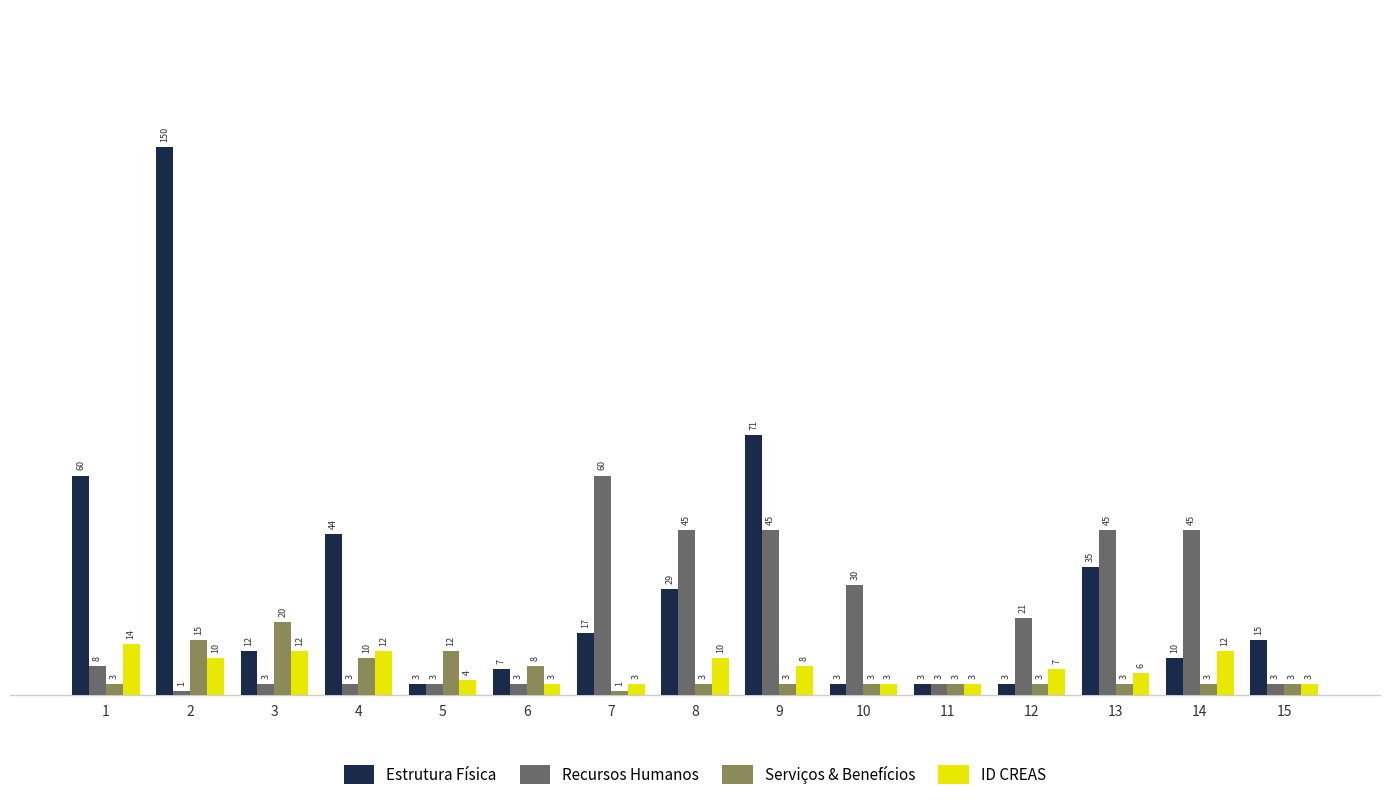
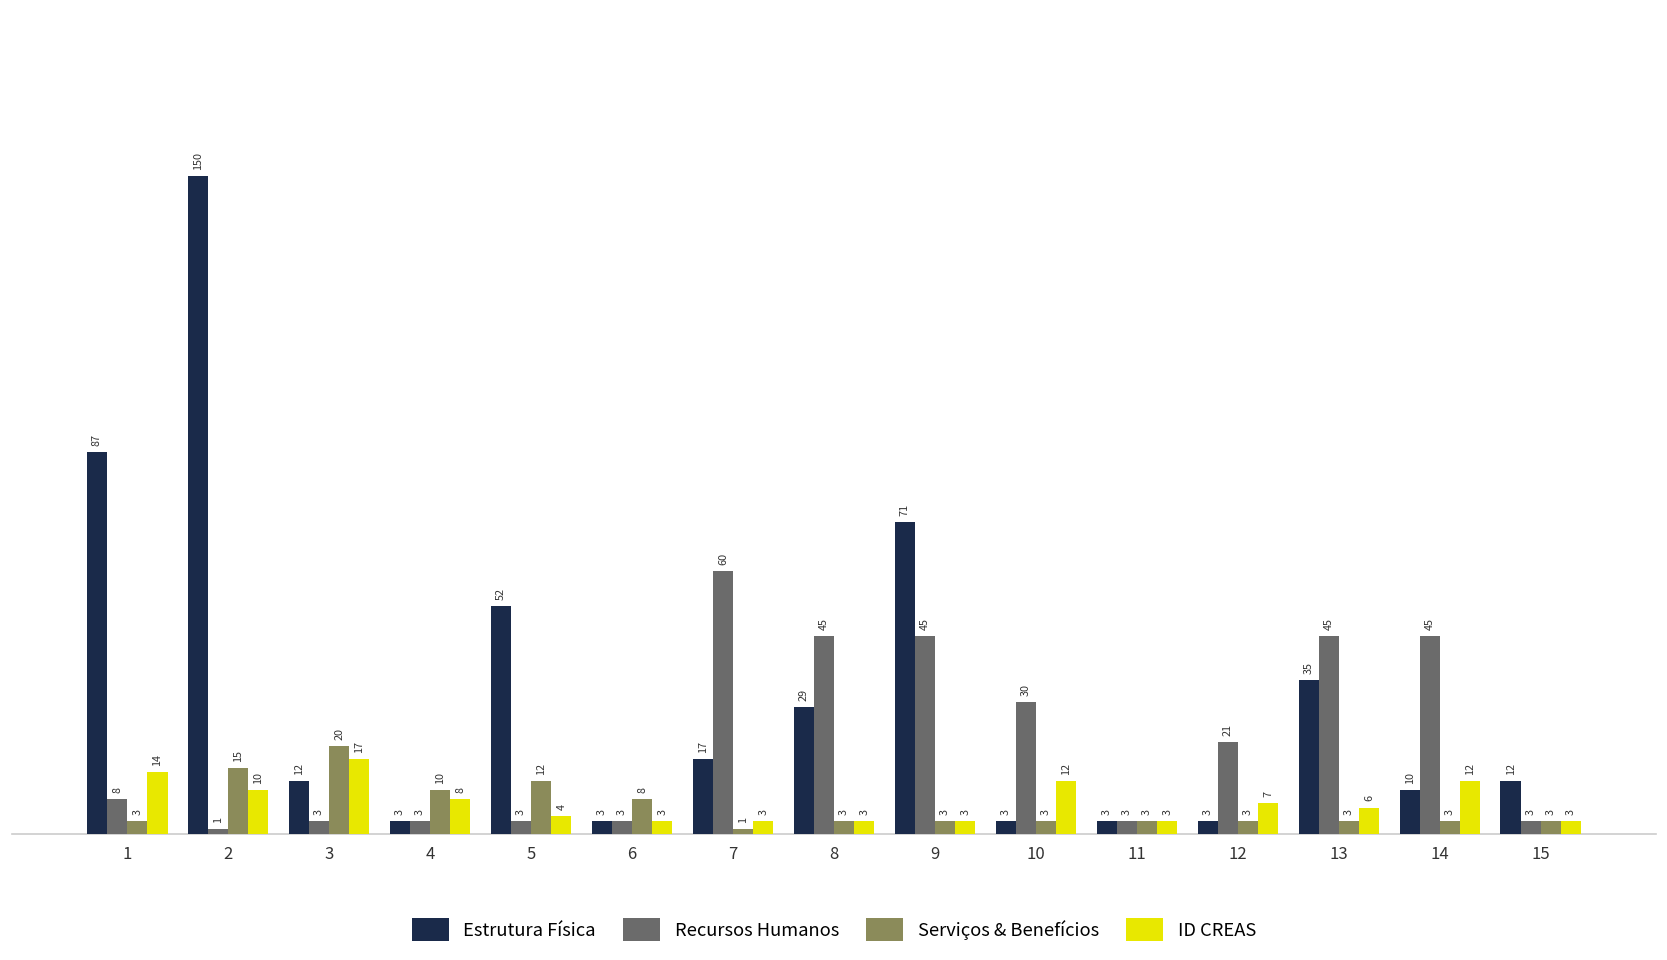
Estrutura Física, 1: 60 -> 87
ID CREAS, 3: 12 -> 17
Estrutura Física, 4: 44 -> 3
ID CREAS, 4: 12 -> 8
Estrutura Física, 5: 3 -> 52
Estrutura Física, 6: 7 -> 3
ID CREAS, 8: 10 -> 3
ID CREAS, 9: 8 -> 3
ID CREAS, 10: 3 -> 12
Estrutura Física, 15: 15 -> 12
